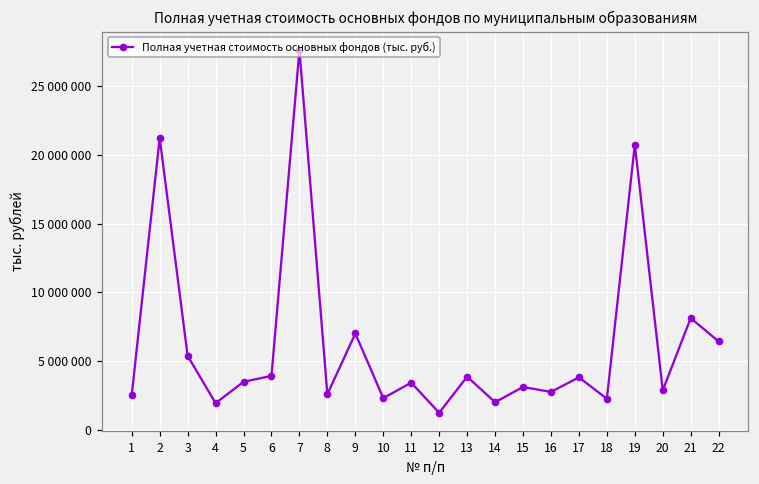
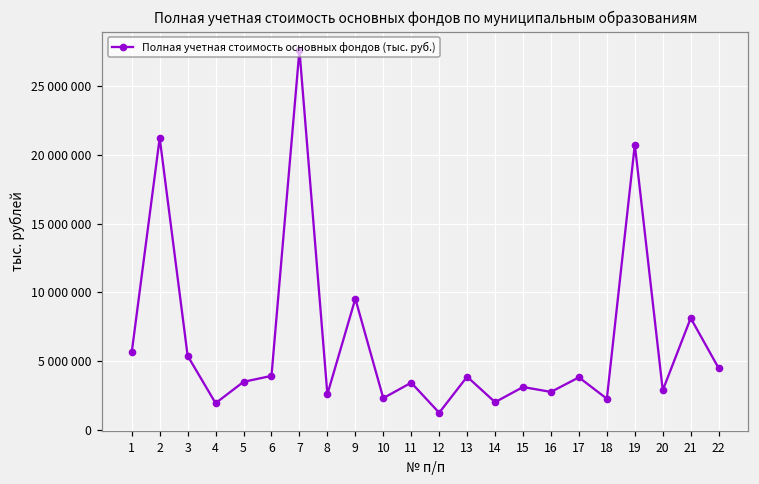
1: 2600000 -> 5700000
9: 7000000 -> 9500000
22: 6400000 -> 4500000
